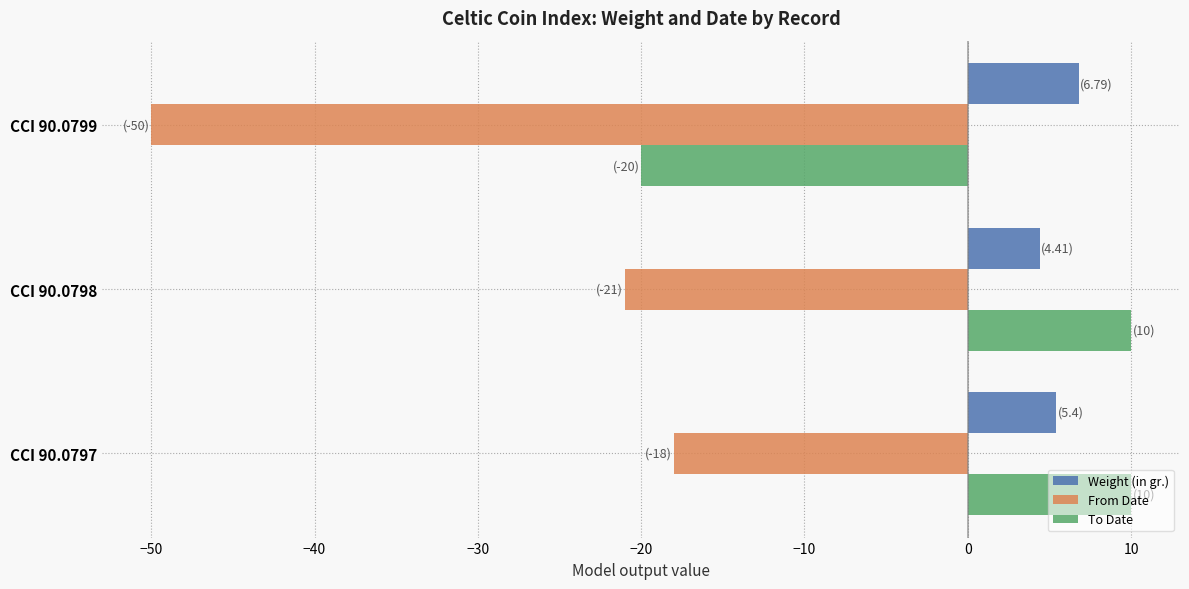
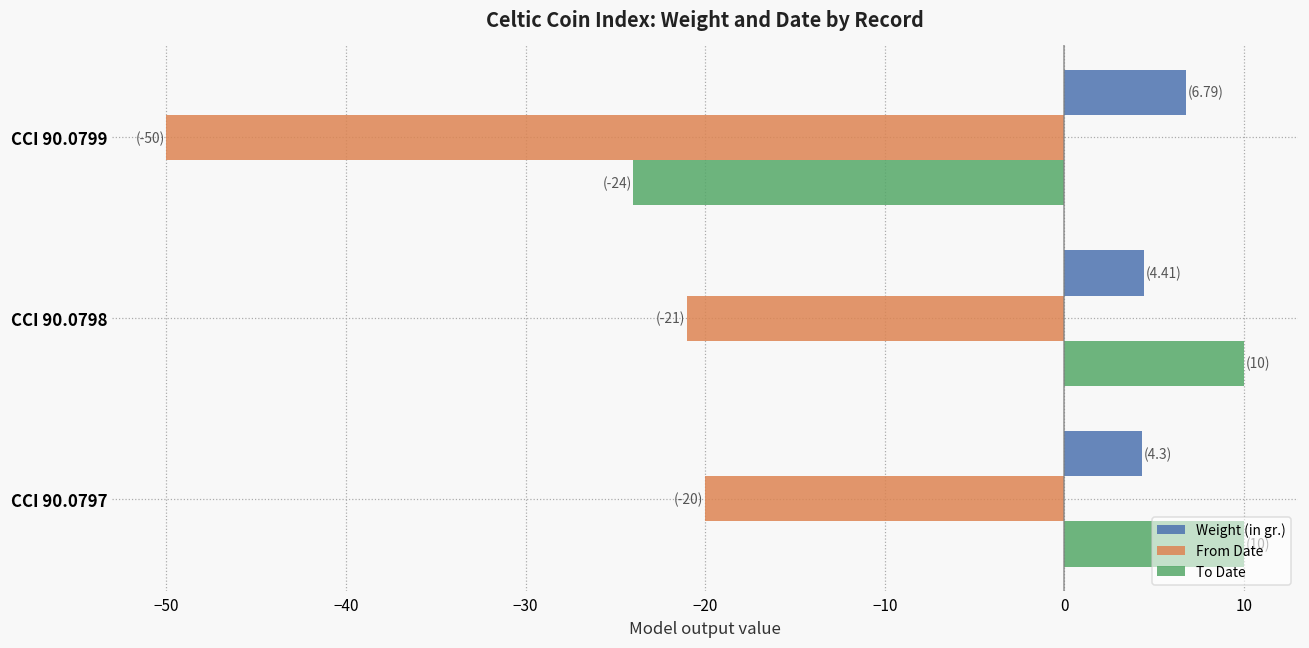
To Date, CCI 90.0799: (-20) -> (-24)
Weight (in gr.), CCI 90.0797: (5.4) -> (4.3)
From Date, CCI 90.0797: (-18) -> (-20)
